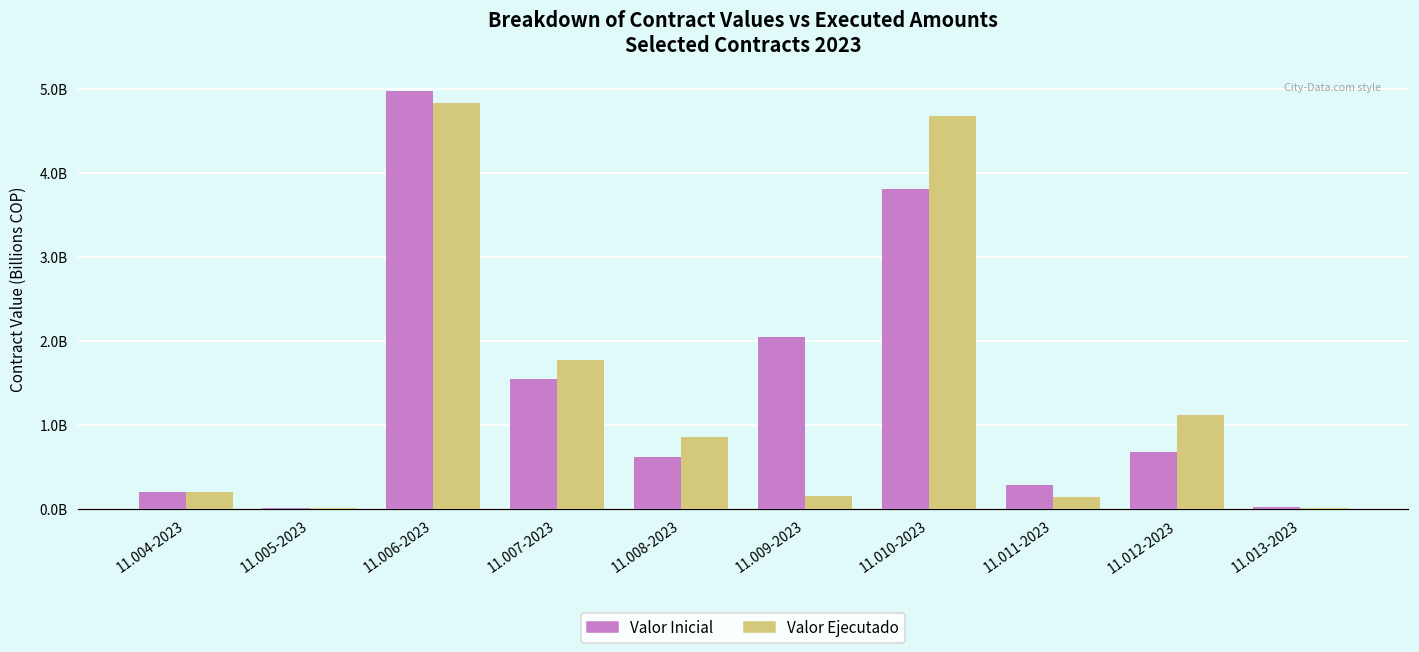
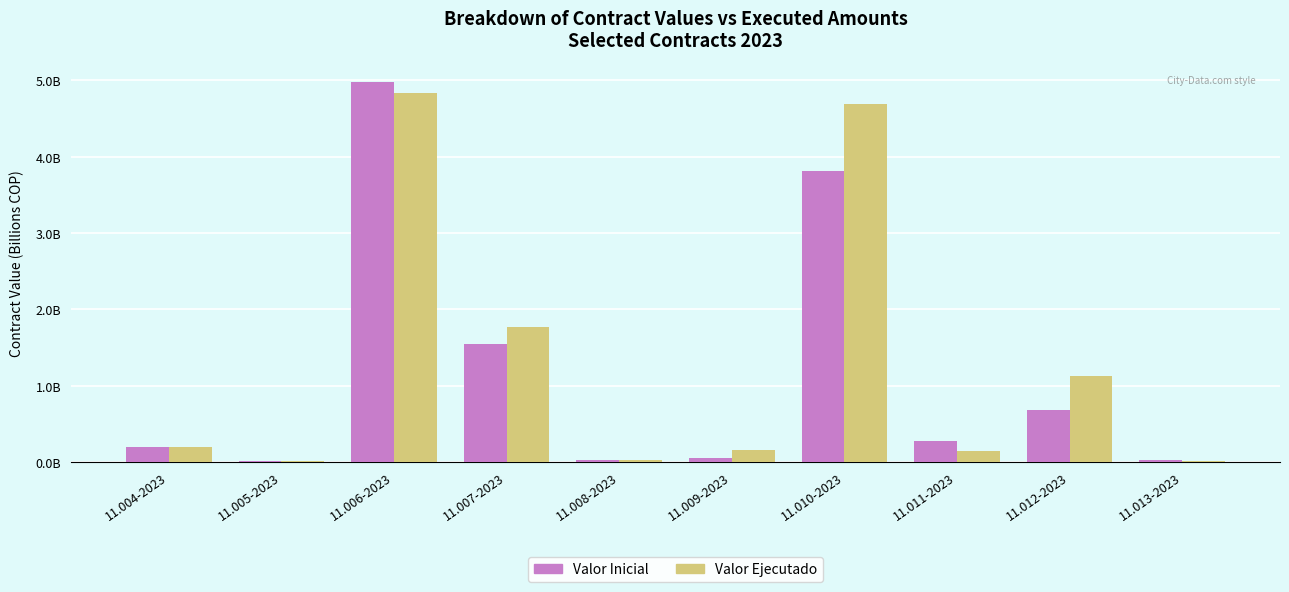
Valor Inicial, 11.008-2023: 600000000 -> 0
Valor Ejecutado, 11.008-2023: 900000000 -> 0
Valor Inicial, 11.009-2023: 2100000000 -> 0
